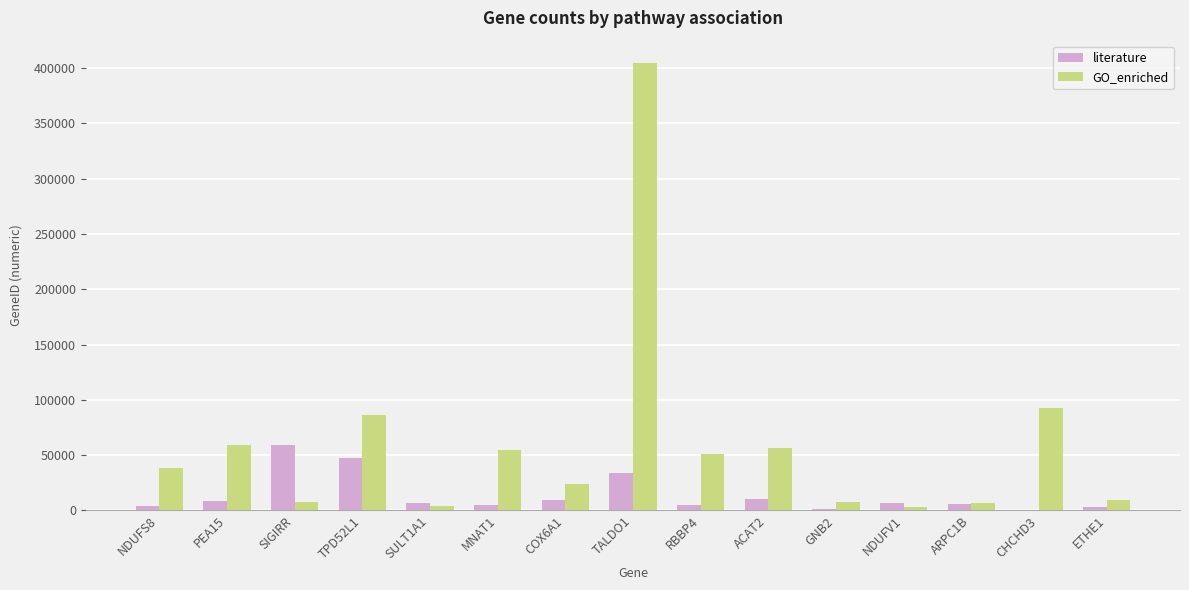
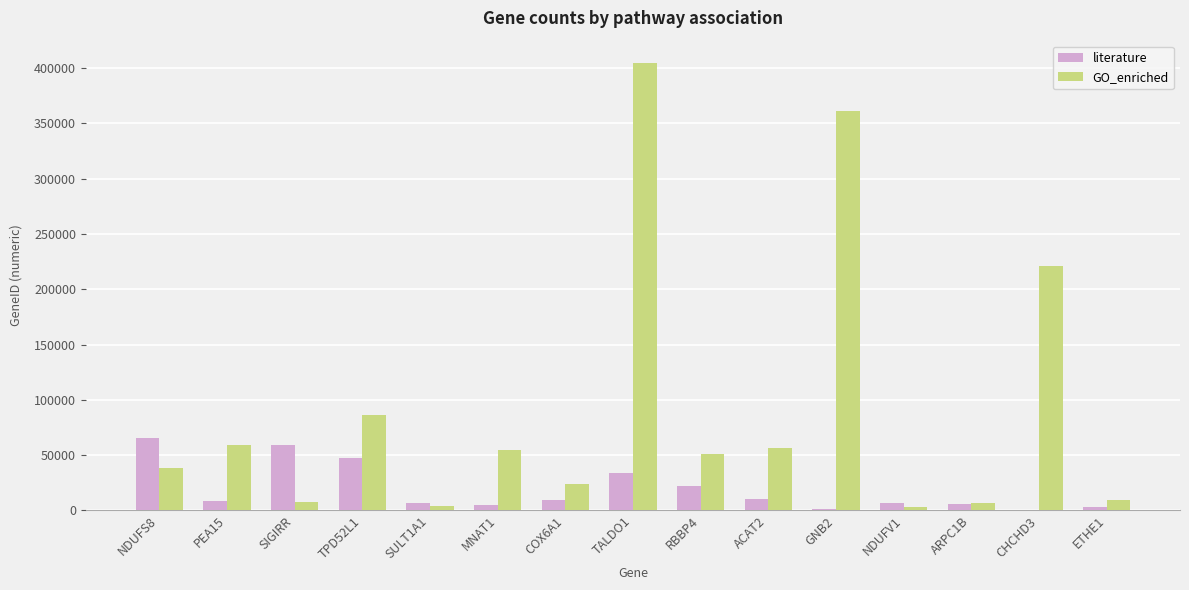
literature, NDUFS8: 4000 -> 66000
literature, RBBP4: 5000 -> 22000
GO_enriched, GNB2: 7000 -> 361000
GO_enriched, CHCHD3: 92000 -> 221000
